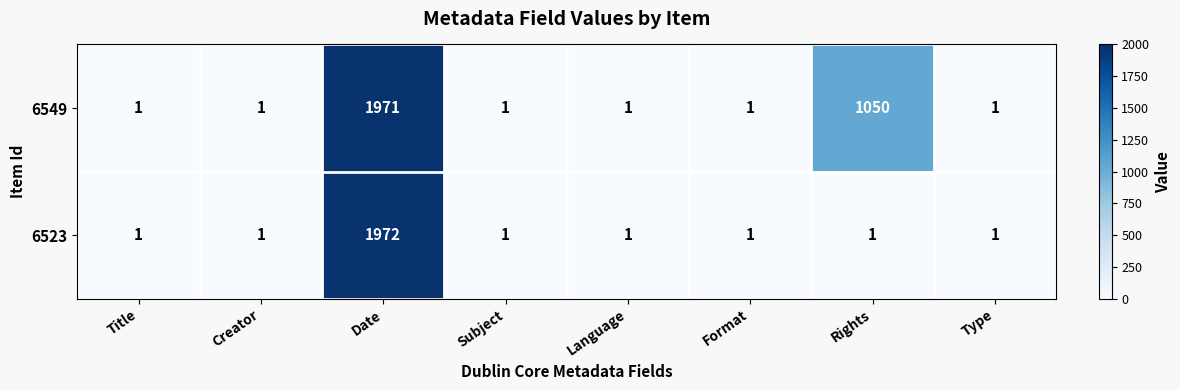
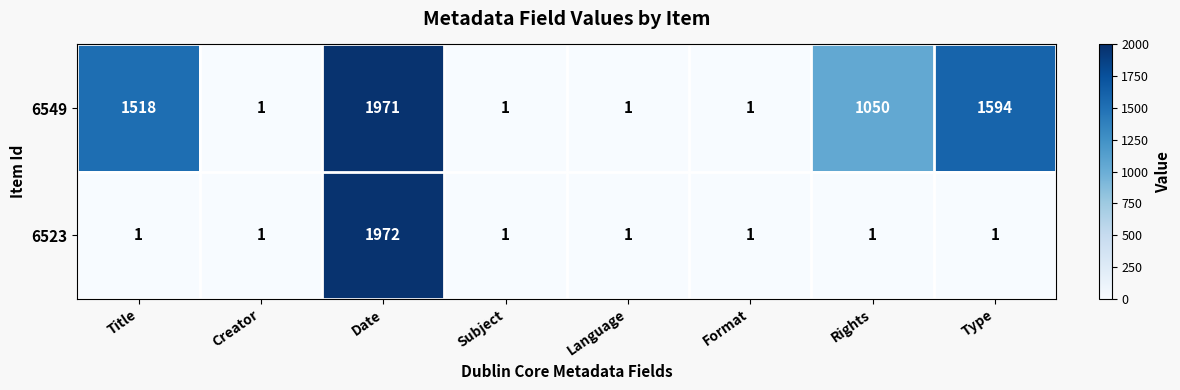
6549, Title: 1 -> 1518
6549, Type: 1 -> 1594
